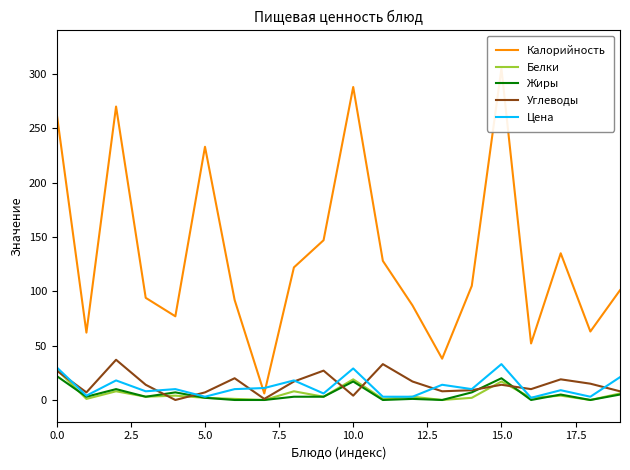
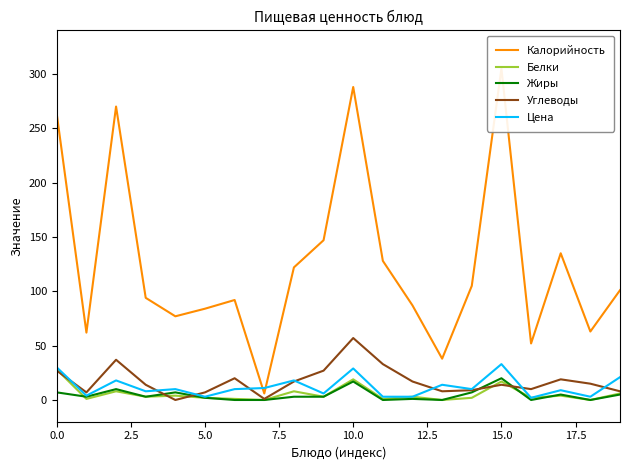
Жиры, 0.0: 22 -> 7
Калорийность, 5.0: 233 -> 84
Углеводы, 10.0: 4 -> 57
